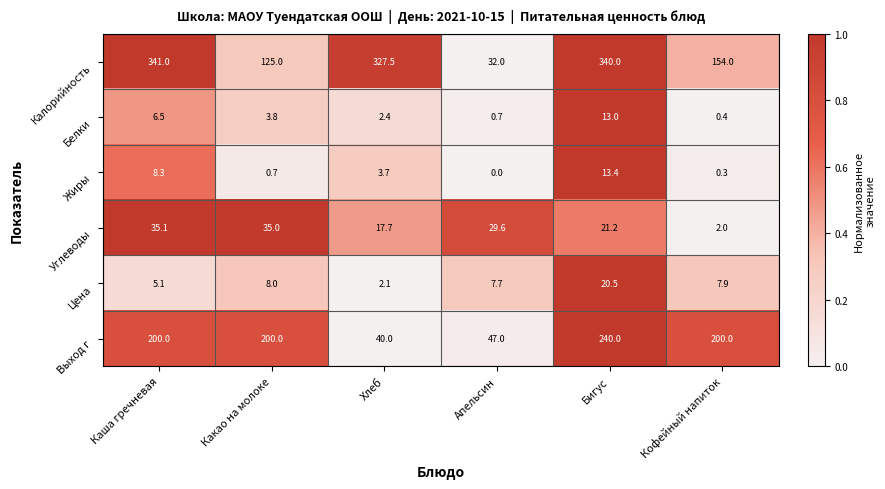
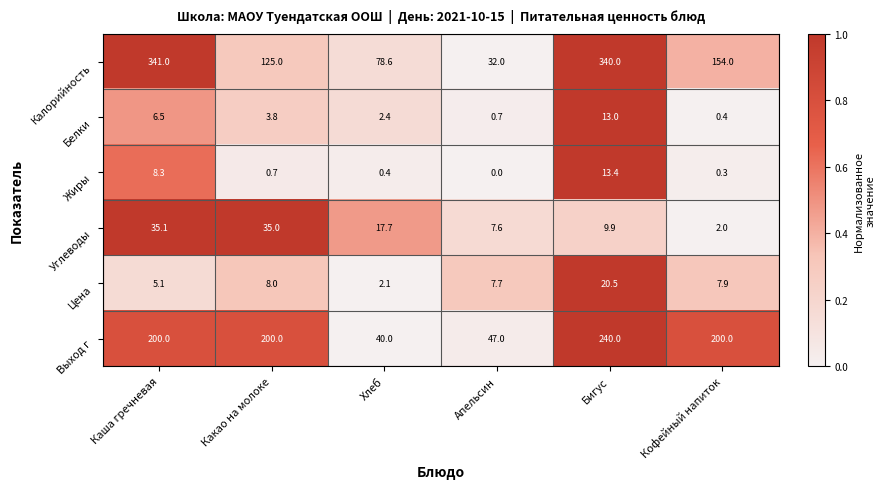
Калорийность, Хлеб: 327.5 -> 78.6
Жиры, Хлеб: 3.7 -> 0.4
Углеводы, Апельсин: 29.6 -> 7.6
Углеводы, Бигус: 21.2 -> 9.9
